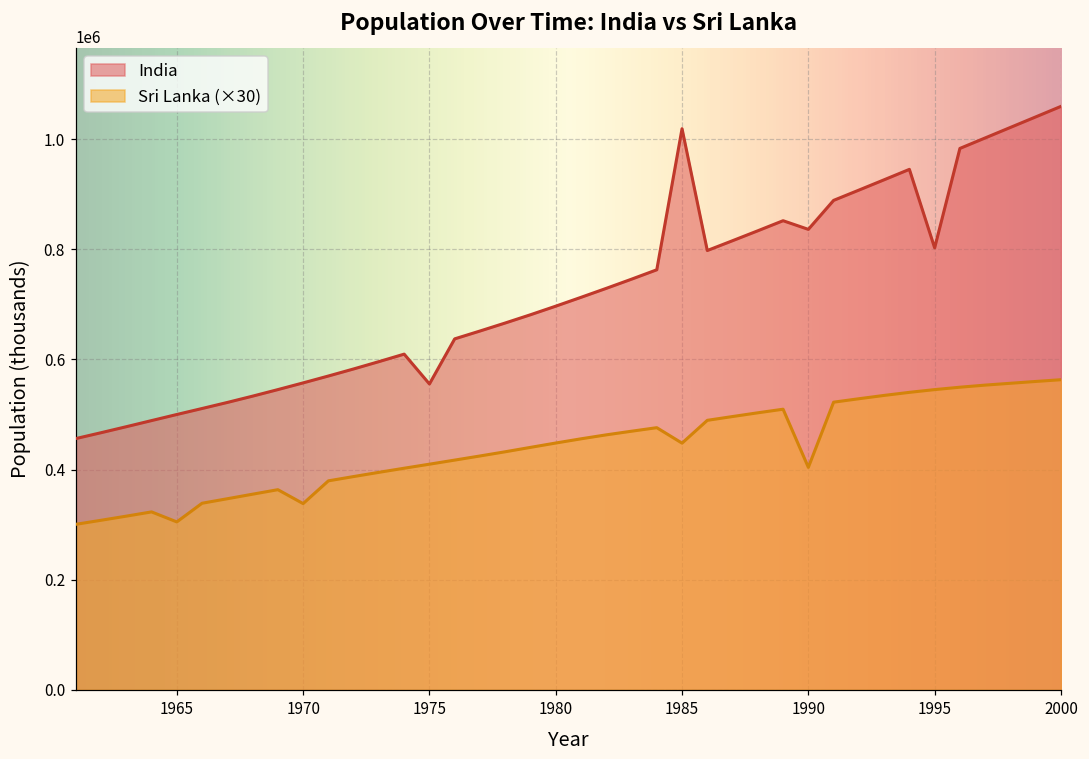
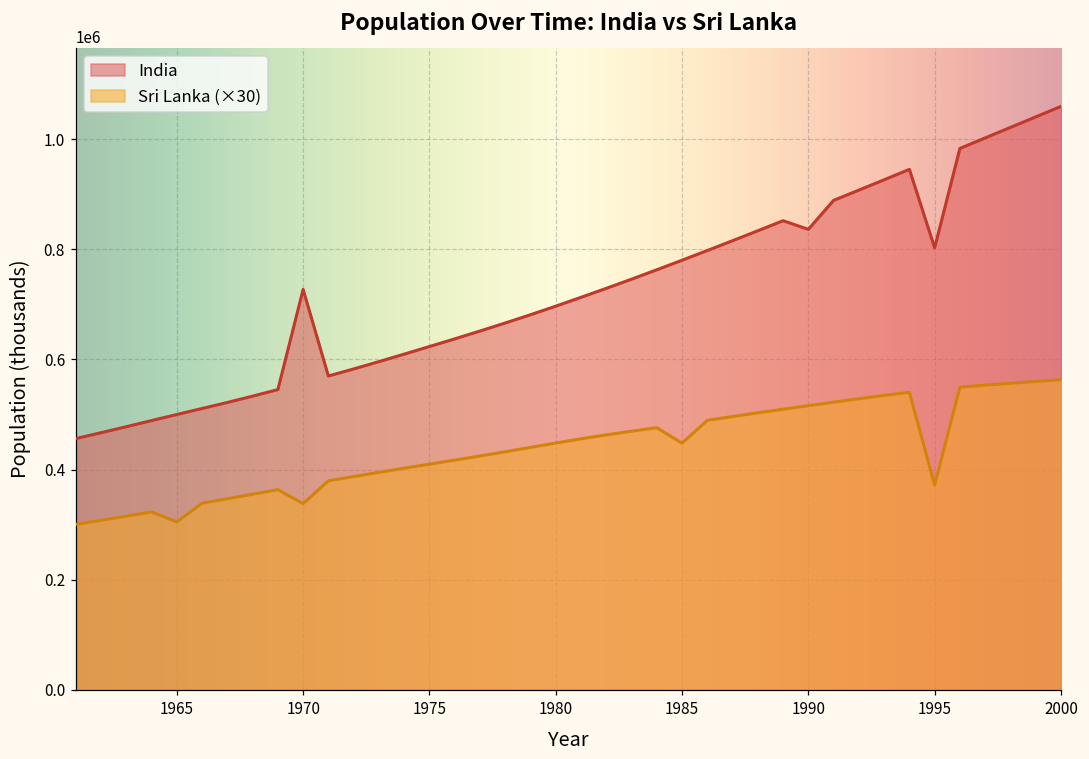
India, 1970: 560000 -> 730000
India, 1975: 560000 -> 620000
India, 1985: 1020000 -> 780000
Sri Lanka (×30), 1990: 400000 -> 520000
Sri Lanka (×30), 1995: 550000 -> 370000
